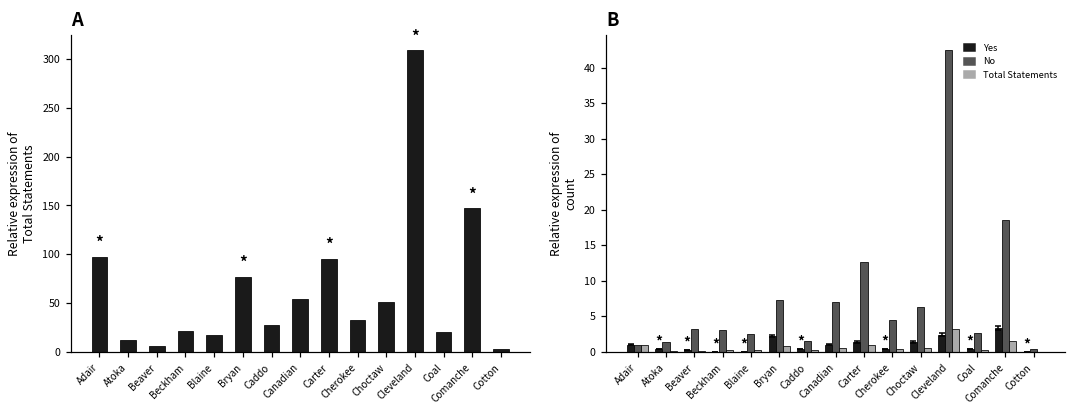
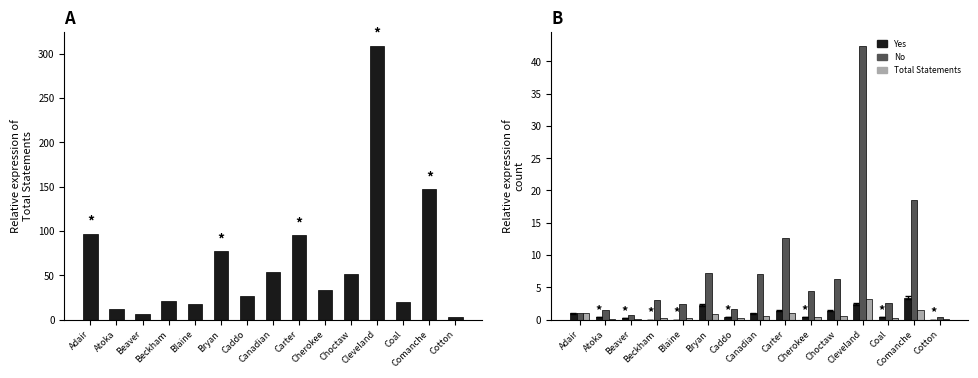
B, No, Beaver: 3 -> 1
